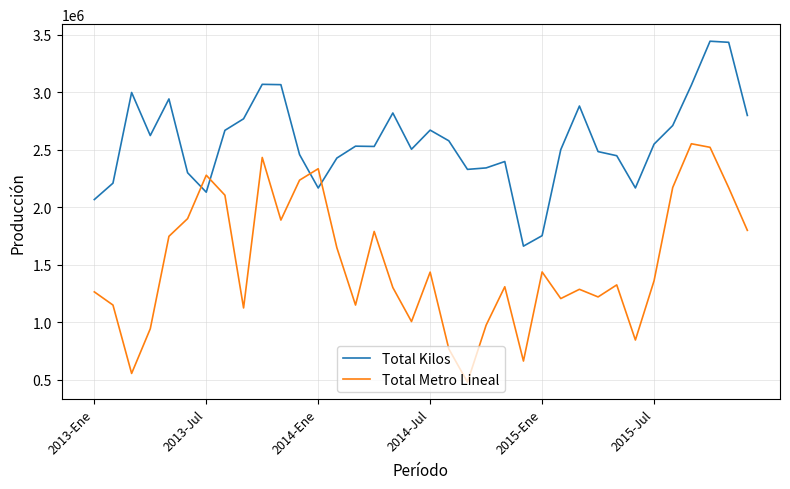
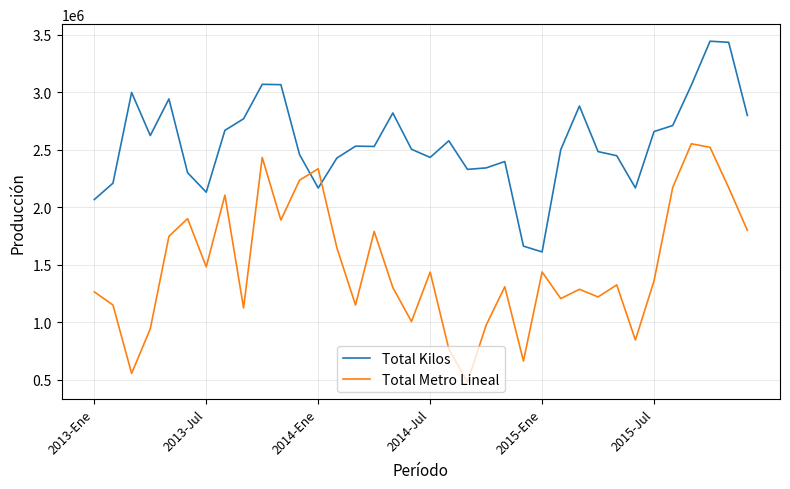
Total Metro Lineal, 2013-Jul: 2280000 -> 1480000
Total Kilos, 2014-Jul: 2670000 -> 2430000
Total Kilos, 2015-Ene: 1750000 -> 1610000
Total Kilos, 2015-Jul: 2550000 -> 2660000
